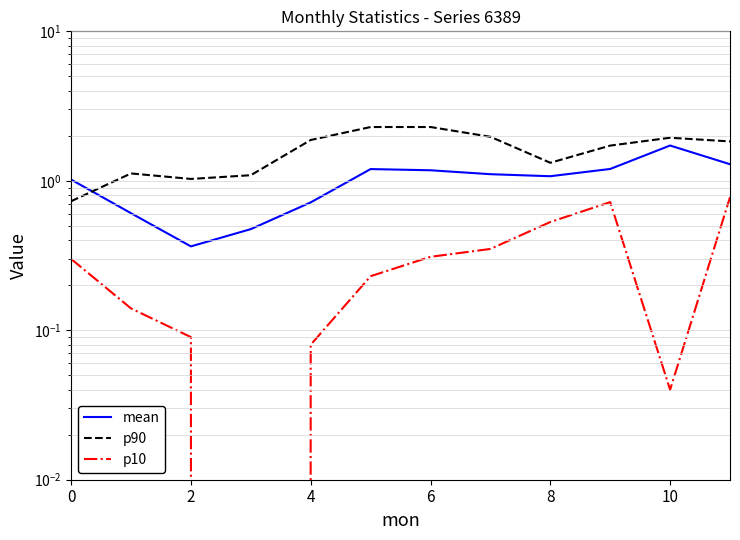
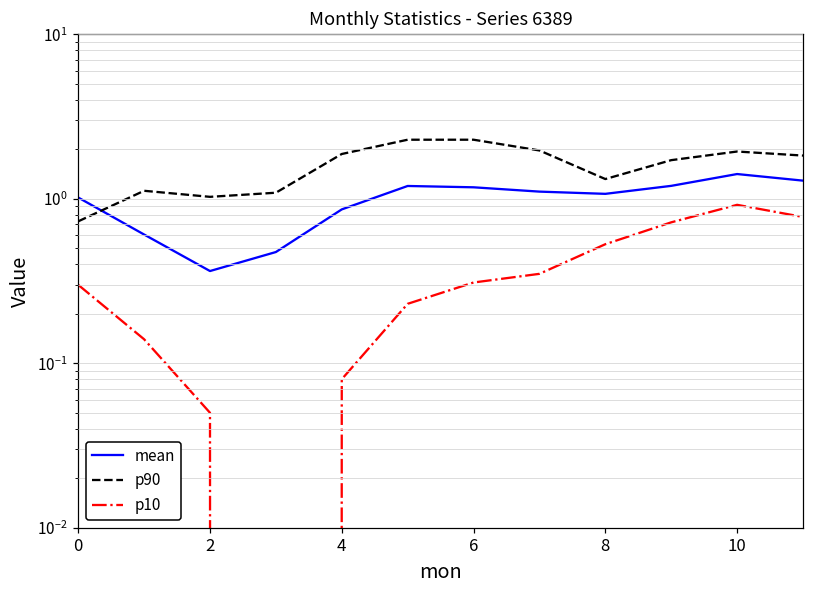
p10, 2: 0.09 -> 0.05
mean, 4: 0.7 -> 0.9
mean, 10: 1.7 -> 1.4
p10, 10: 0.04 -> 0.9
